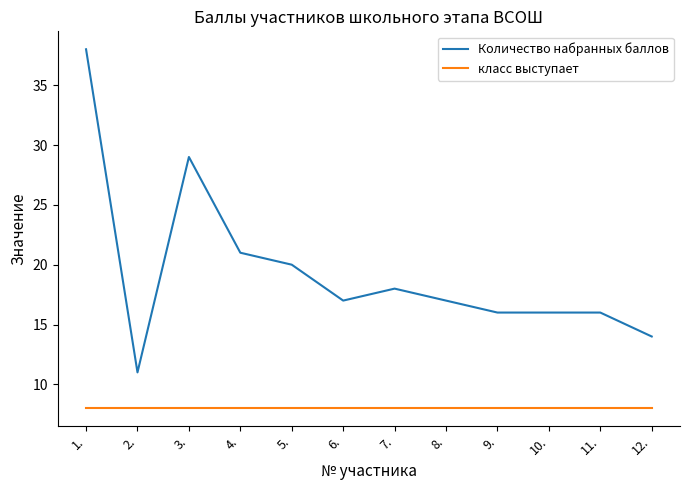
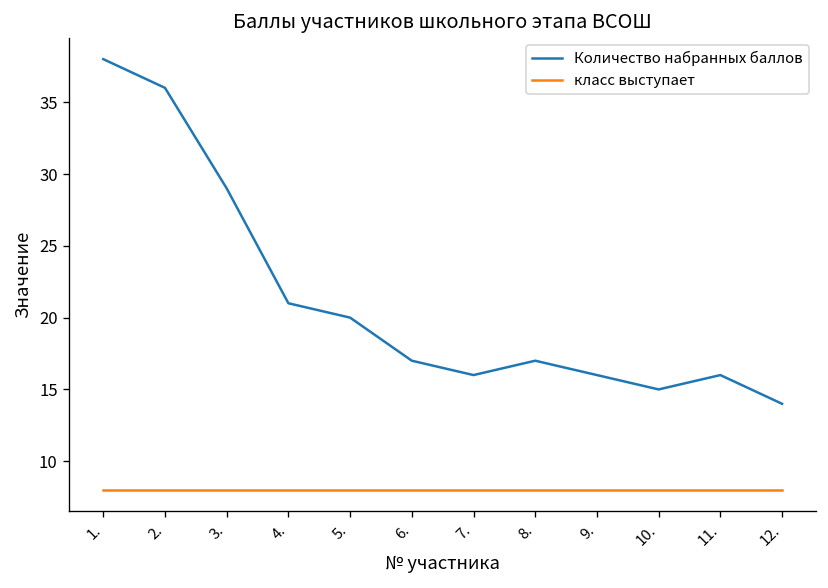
Количество набранных баллов, 2.: 11 -> 36
Количество набранных баллов, 7.: 18 -> 16
Количество набранных баллов, 10.: 16 -> 15
